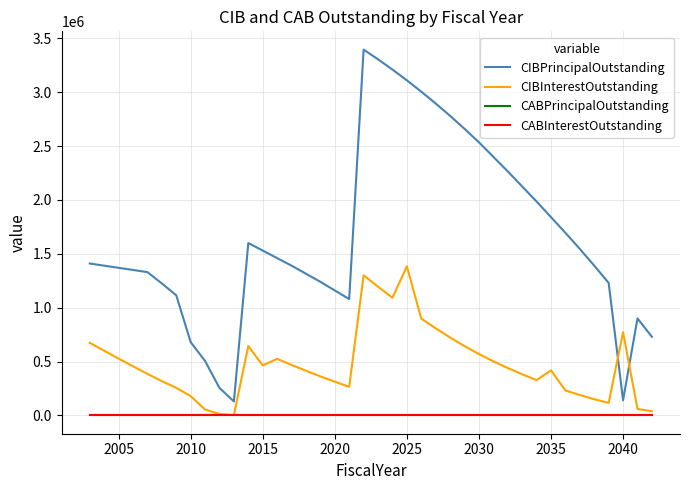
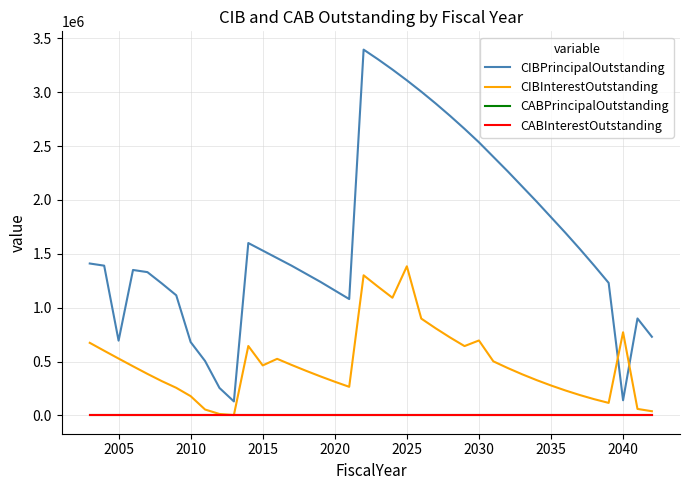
CIBPrincipalOutstanding, 2005: 1370000 -> 690000
CIBInterestOutstanding, 2030: 570000 -> 700000
CIBInterestOutstanding, 2035: 420000 -> 280000
